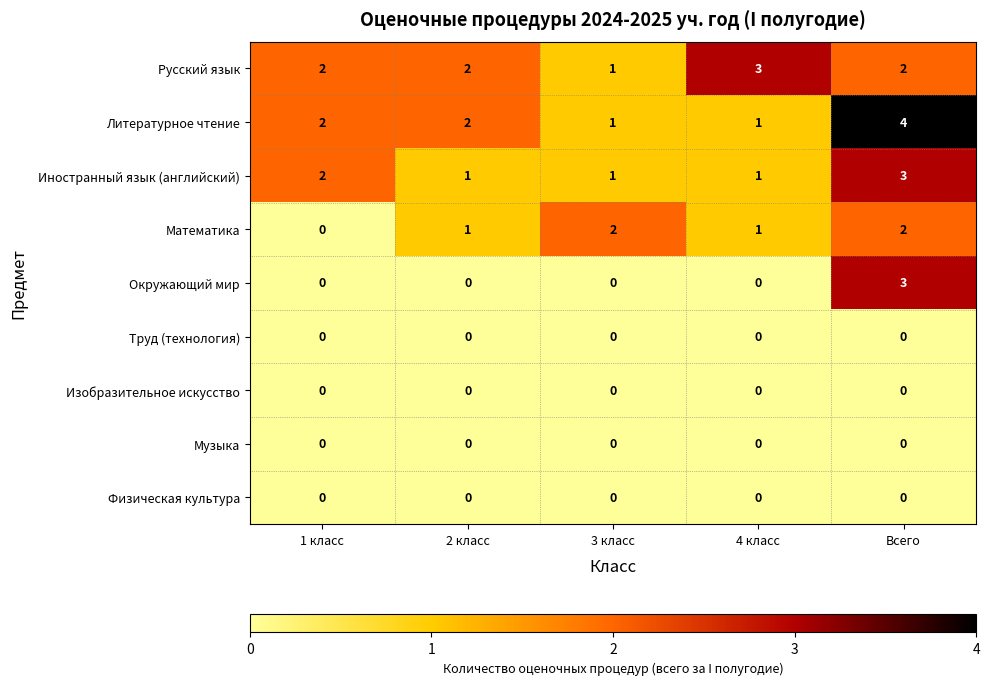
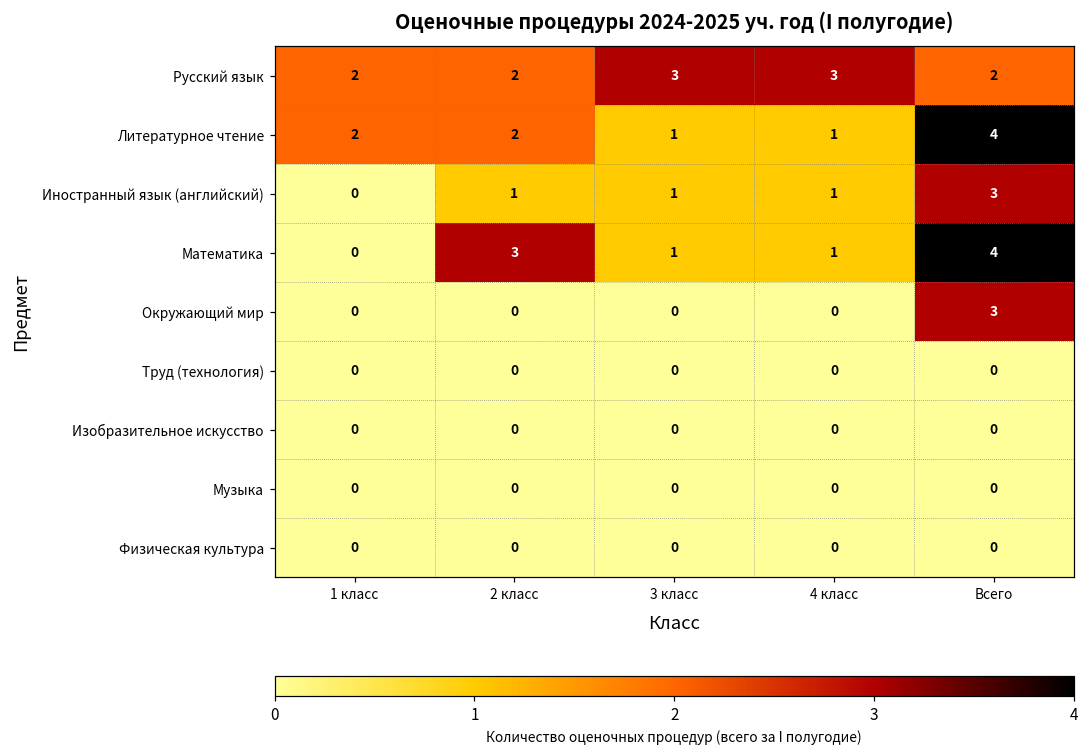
Русский язык, 3 класс: 1 -> 3
Иностранный язык (английский), 1 класс: 2 -> 0
Математика, 2 класс: 1 -> 3
Математика, 3 класс: 2 -> 1
Математика, Всего: 2 -> 4
